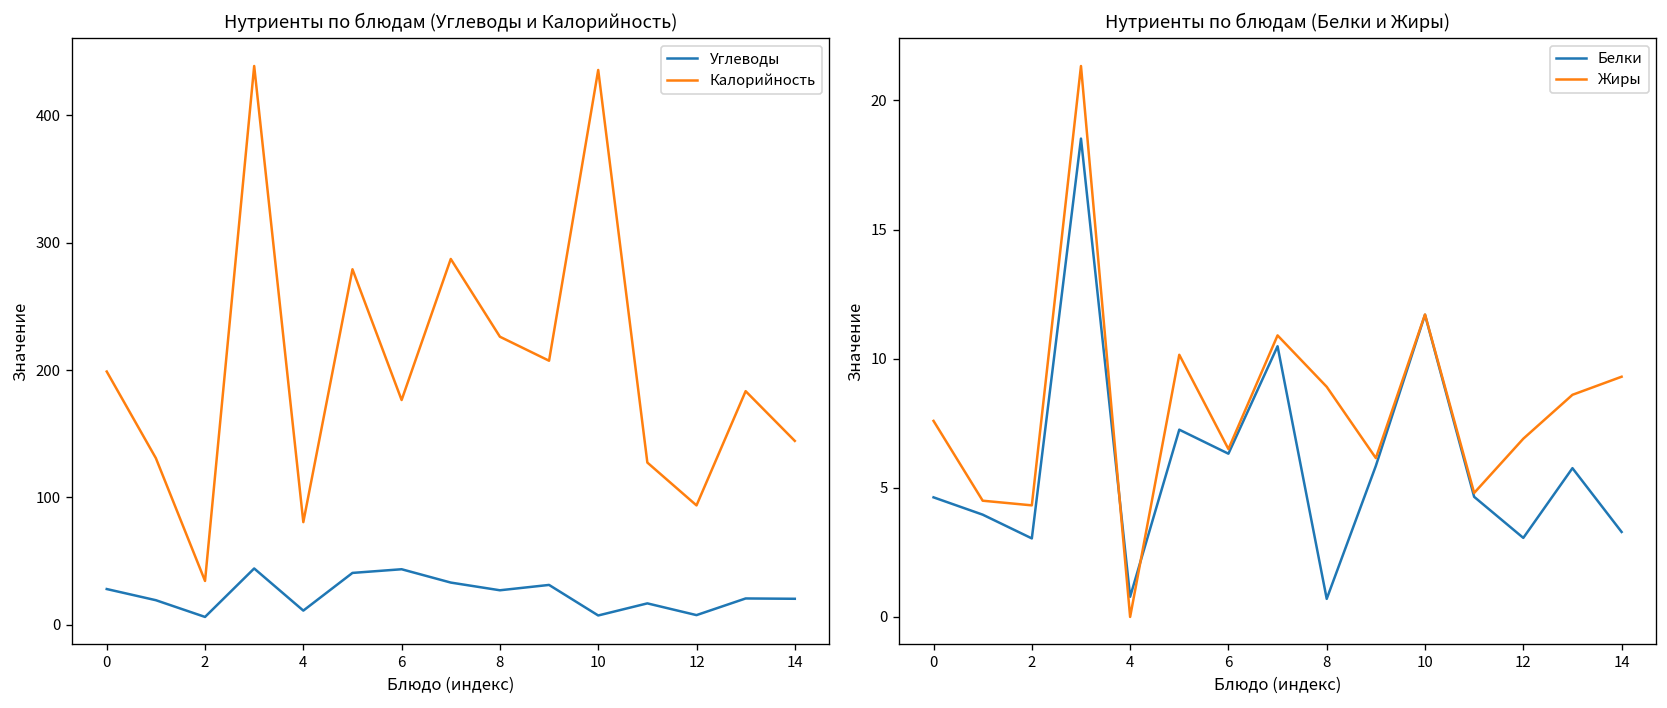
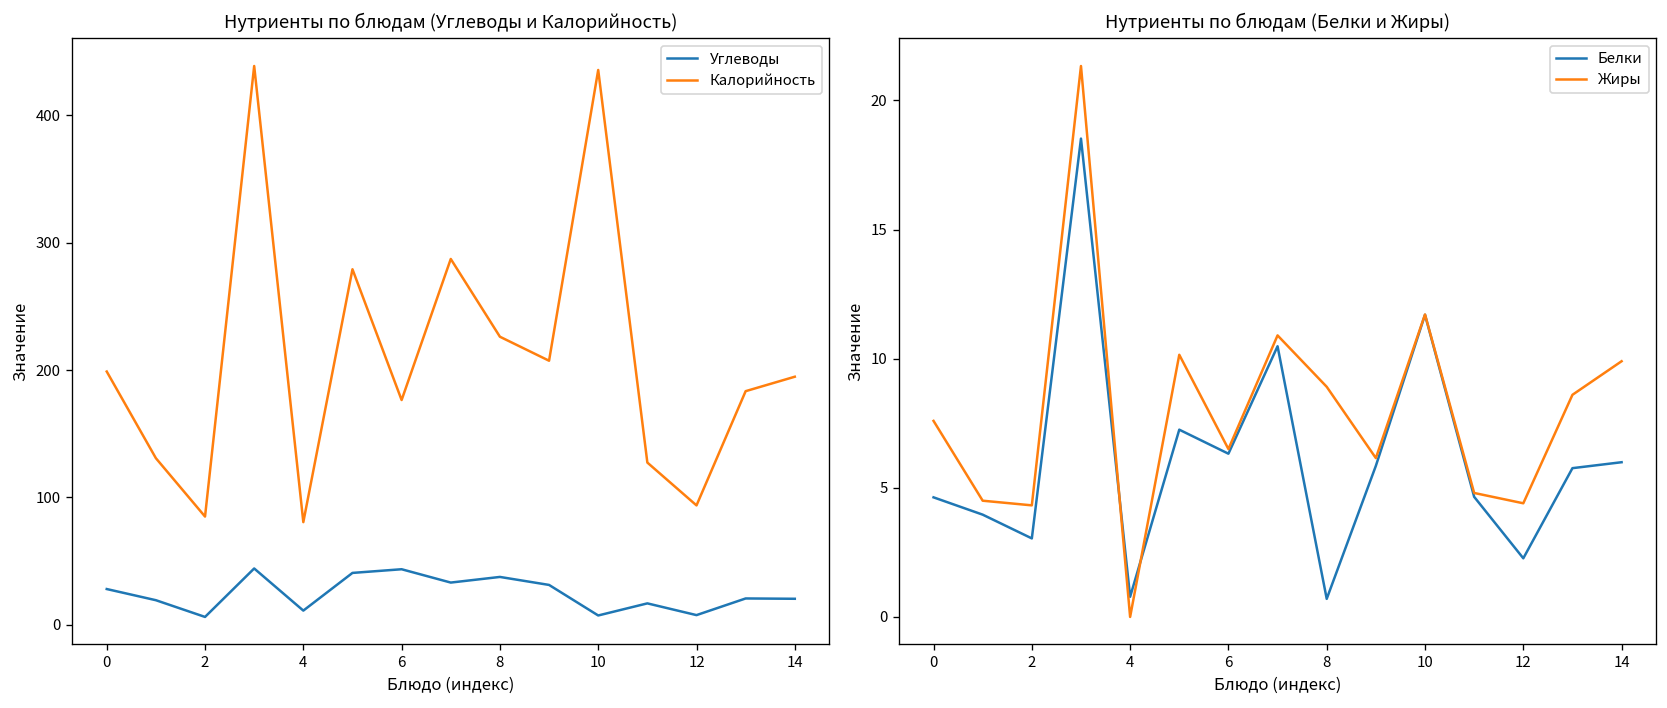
Нутриенты по блюдам (Углеводы и Калорийность), Калорийность, 2: 34 -> 85
Нутриенты по блюдам (Углеводы и Калорийность), Углеводы, 8: 27 -> 38
Нутриенты по блюдам (Углеводы и Калорийность), Калорийность, 14: 144 -> 195
Нутриенты по блюдам (Белки и Жиры), Белки, 12: 3.1 -> 2.3
Нутриенты по блюдам (Белки и Жиры), Жиры, 12: 6.9 -> 4.4
Нутриенты по блюдам (Белки и Жиры), Белки, 14: 3.3 -> 6.0
Нутриенты по блюдам (Белки и Жиры), Жиры, 14: 9.3 -> 9.9
